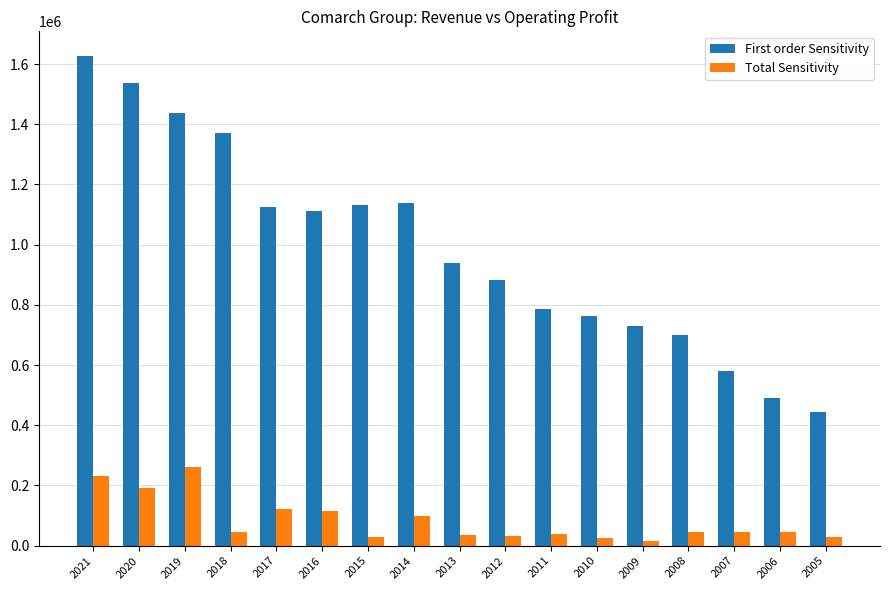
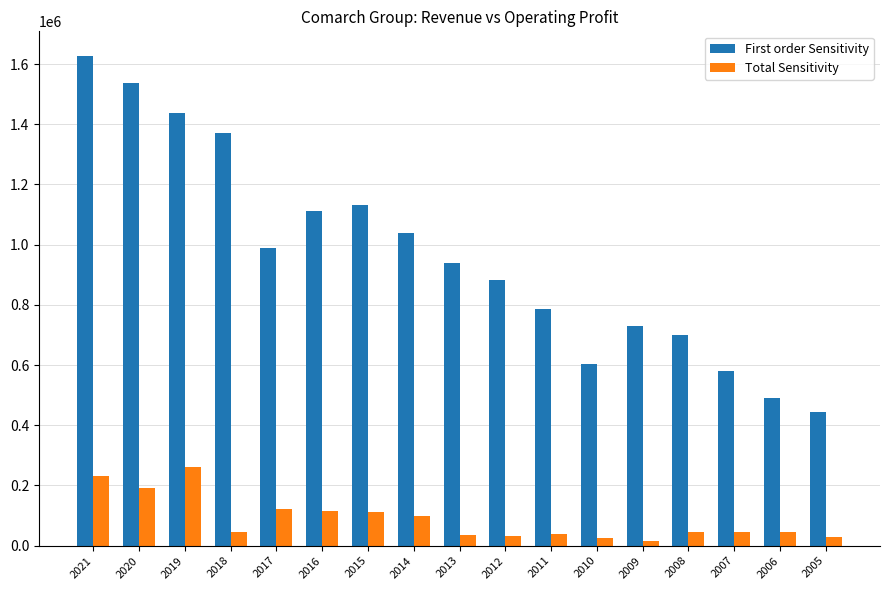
First order Sensitivity, 2017: 1130000 -> 990000
Total Sensitivity, 2015: 30000 -> 110000
First order Sensitivity, 2014: 1140000 -> 1040000
First order Sensitivity, 2010: 760000 -> 600000
